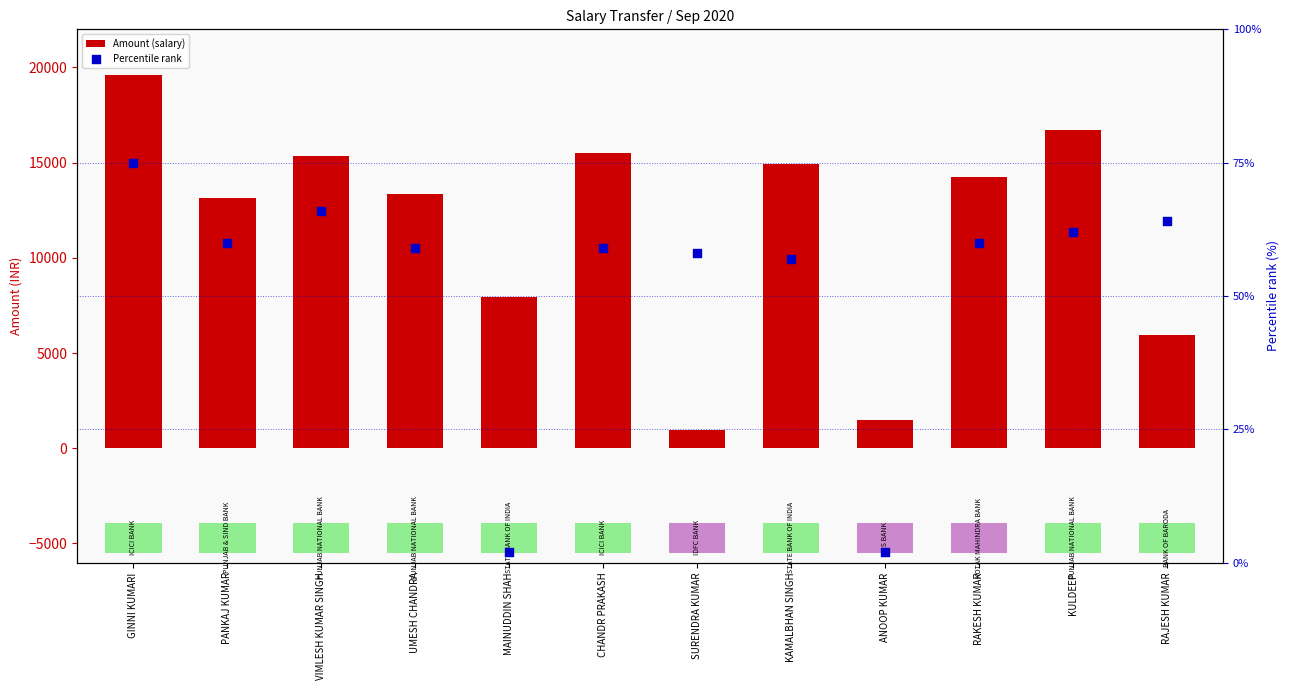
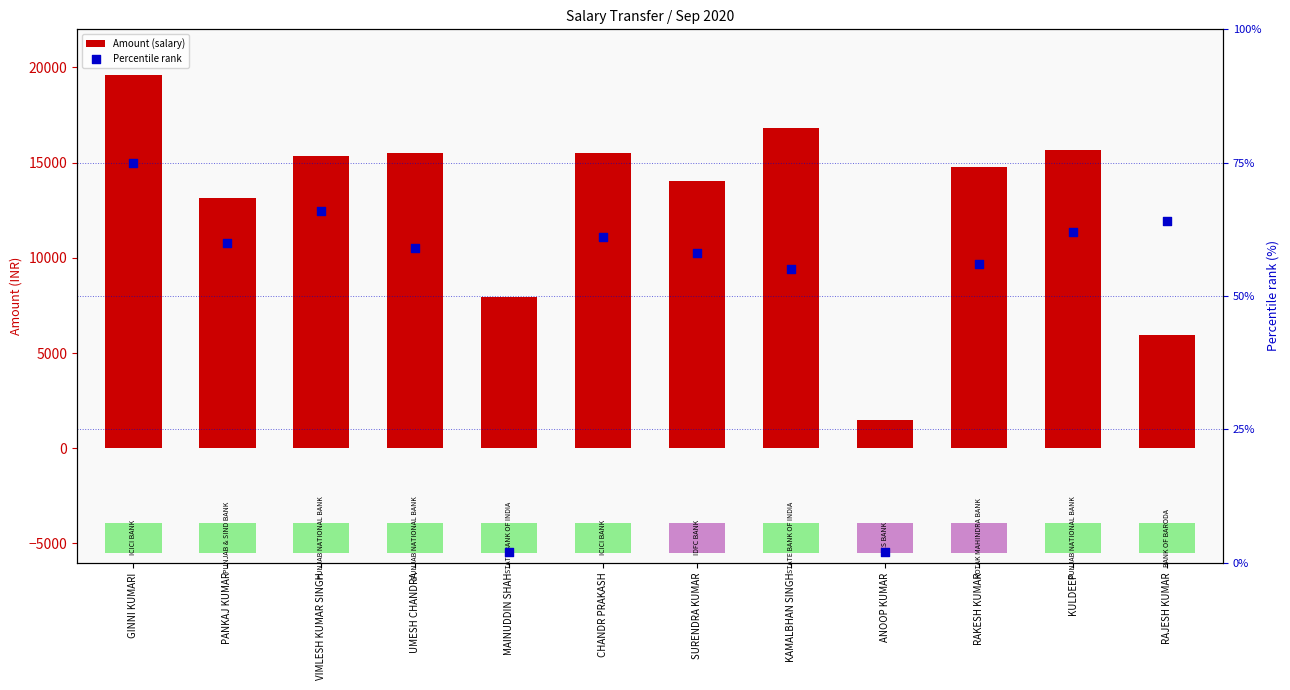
Amount (salary), UMESH CHANDRA: 13400 -> 15500
Amount (salary), SURENDRA KUMAR: 900 -> 14000
Amount (salary), KAMALBHAN SINGH: 14900 -> 16800
Amount (salary), RAKESH KUMAR: 14200 -> 14800
Amount (salary), KULDEEP: 16700 -> 15700
Percentile rank, CHANDR PRAKASH: 59% -> 61%
Percentile rank, KAMALBHAN SINGH: 57% -> 55%
Percentile rank, RAKESH KUMAR: 60% -> 56%
